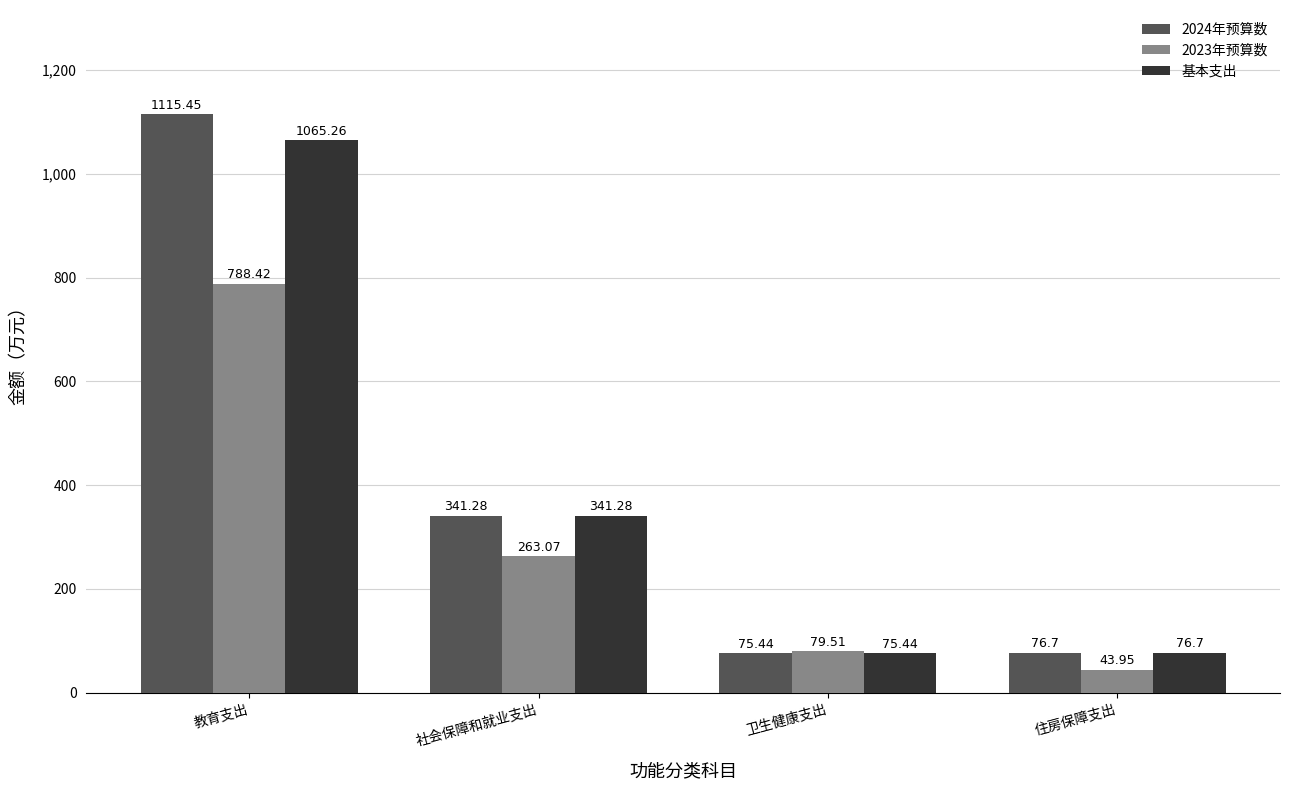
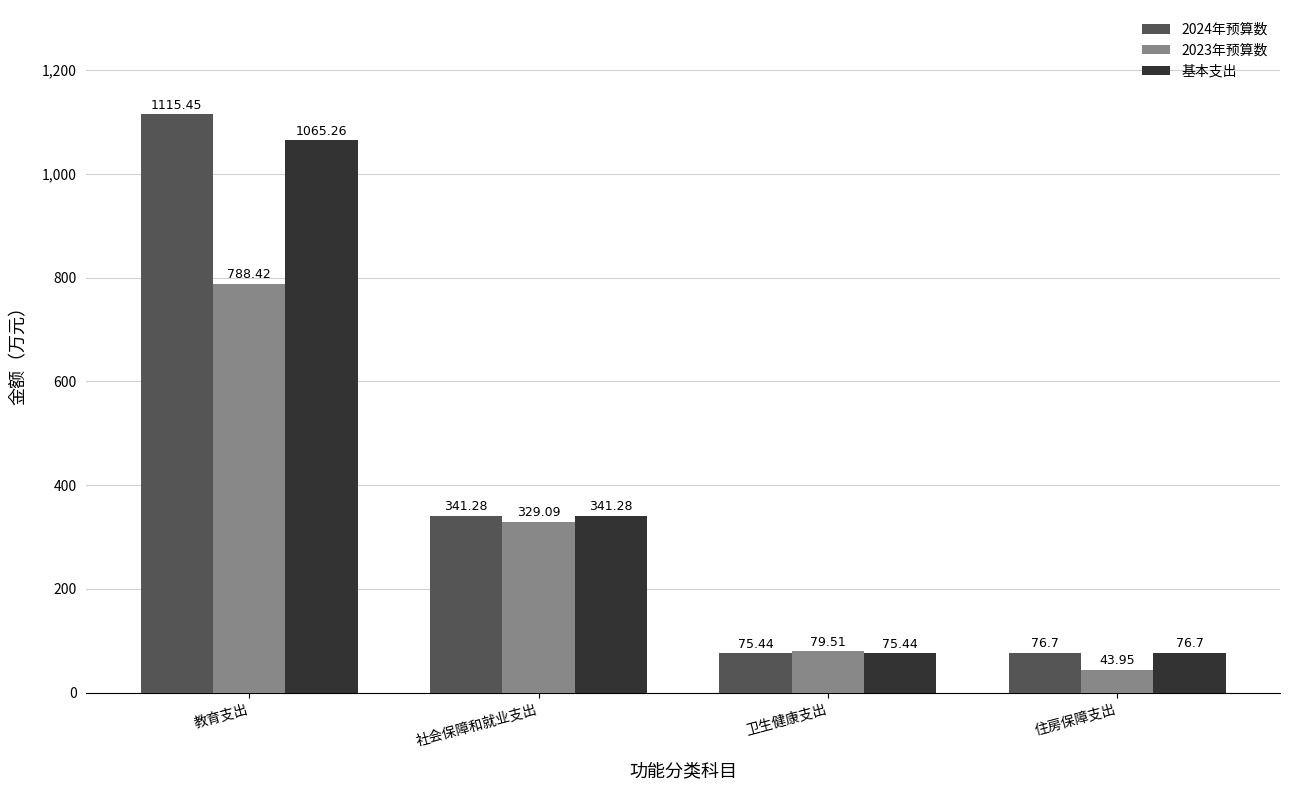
2023年预算数, 社会保障和就业支出: 263.07 -> 329.09
